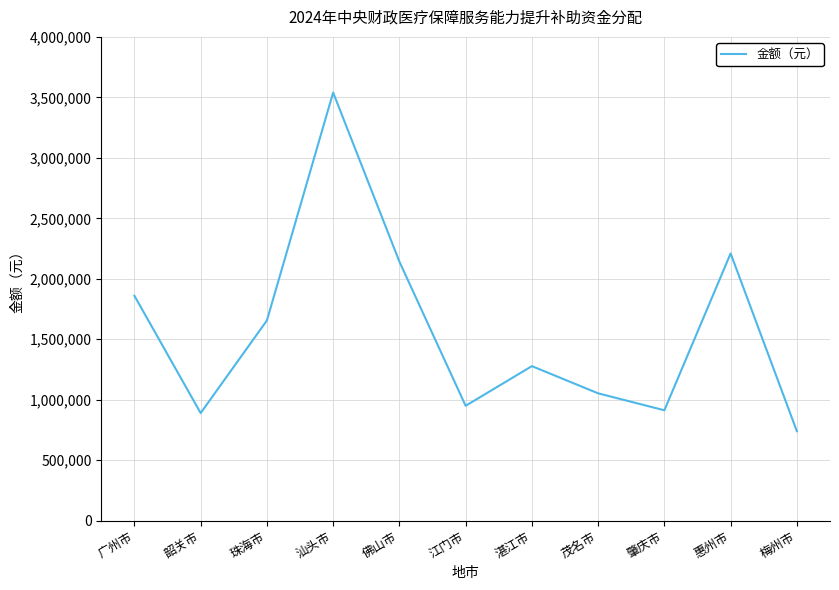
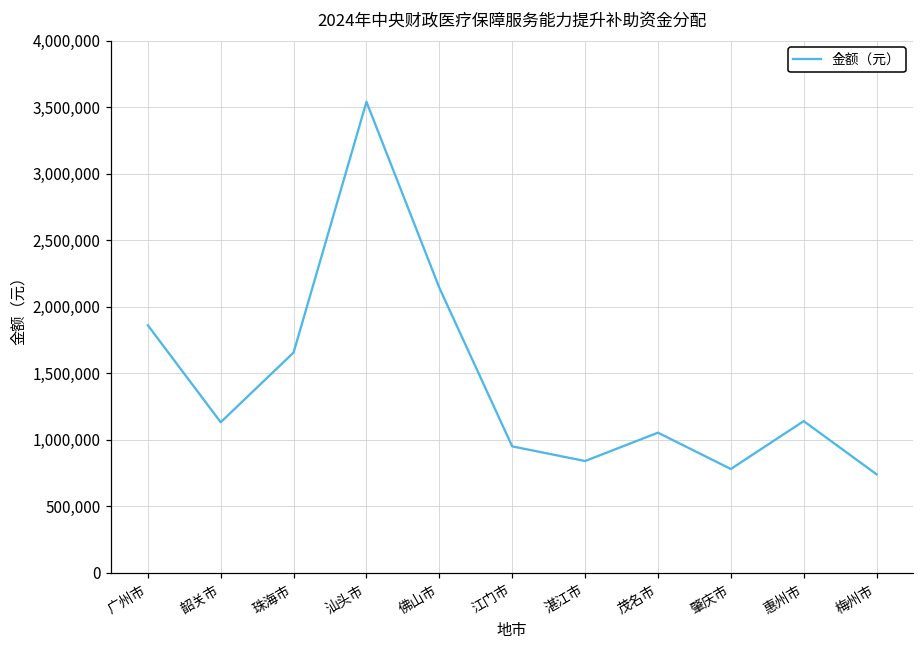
韶关市: 890,000 -> 1,130,000
湛江市: 1,280,000 -> 840,000
肇庆市: 910,000 -> 780,000
惠州市: 2,210,000 -> 1,140,000
